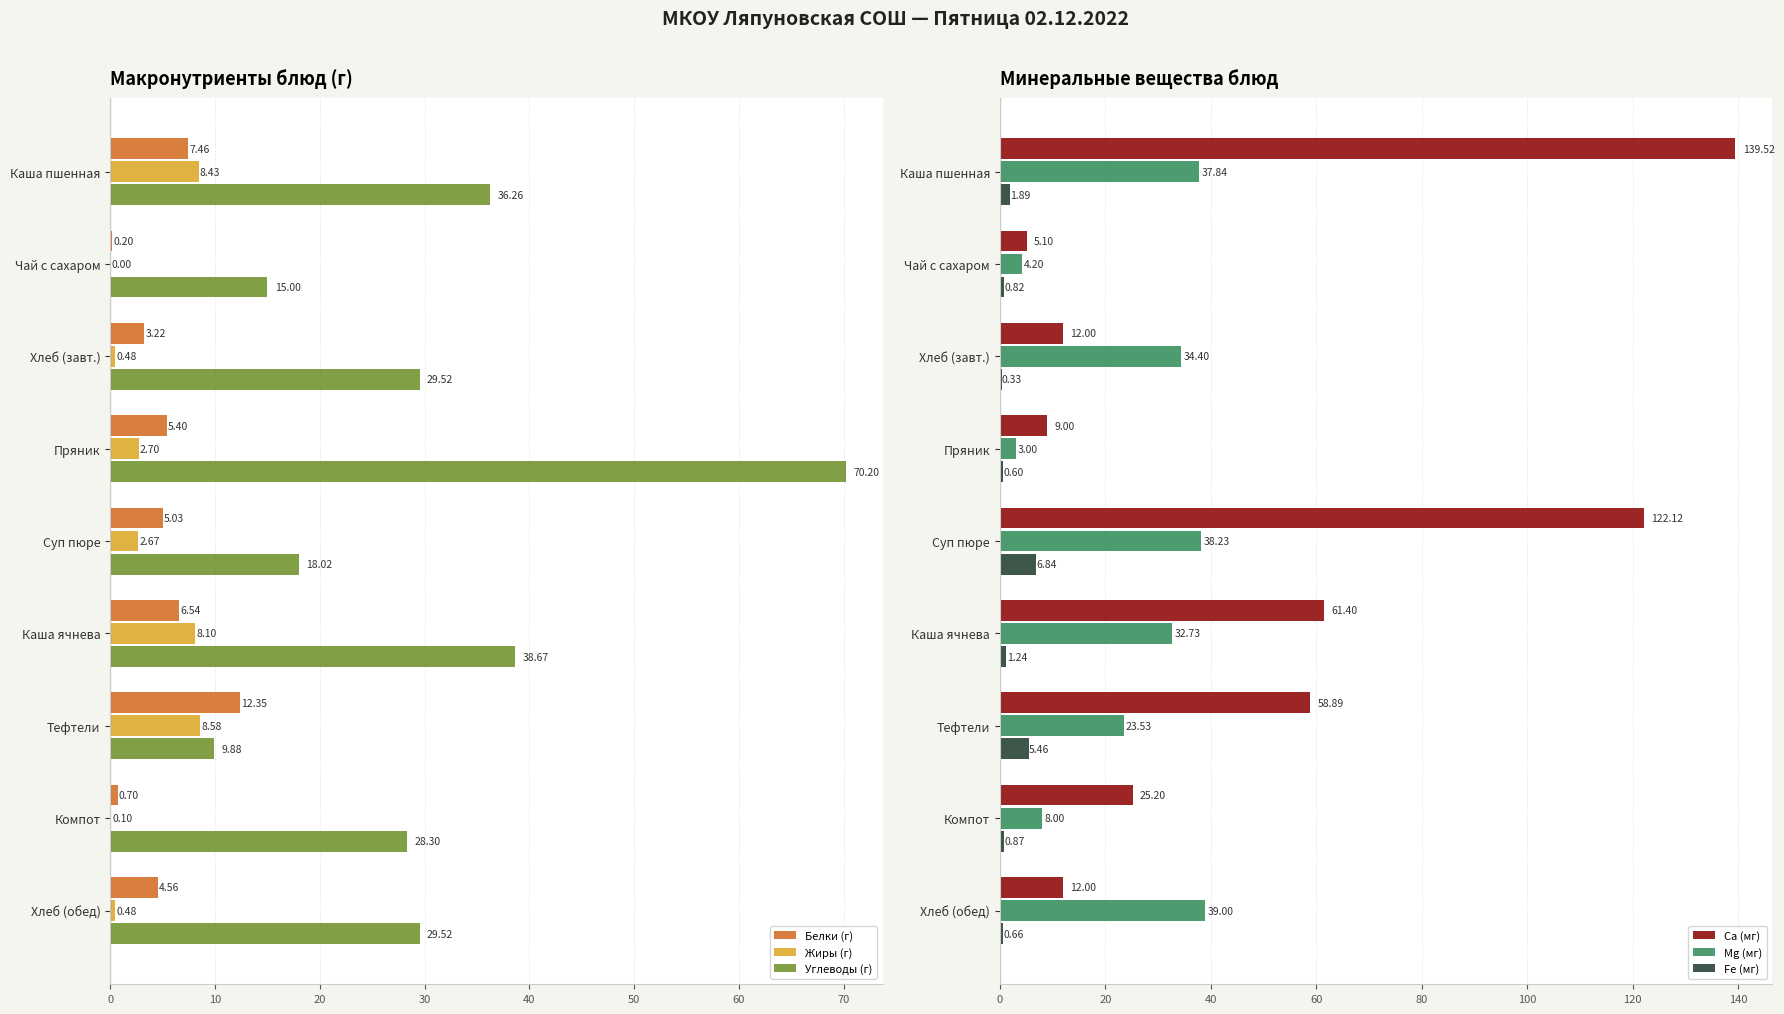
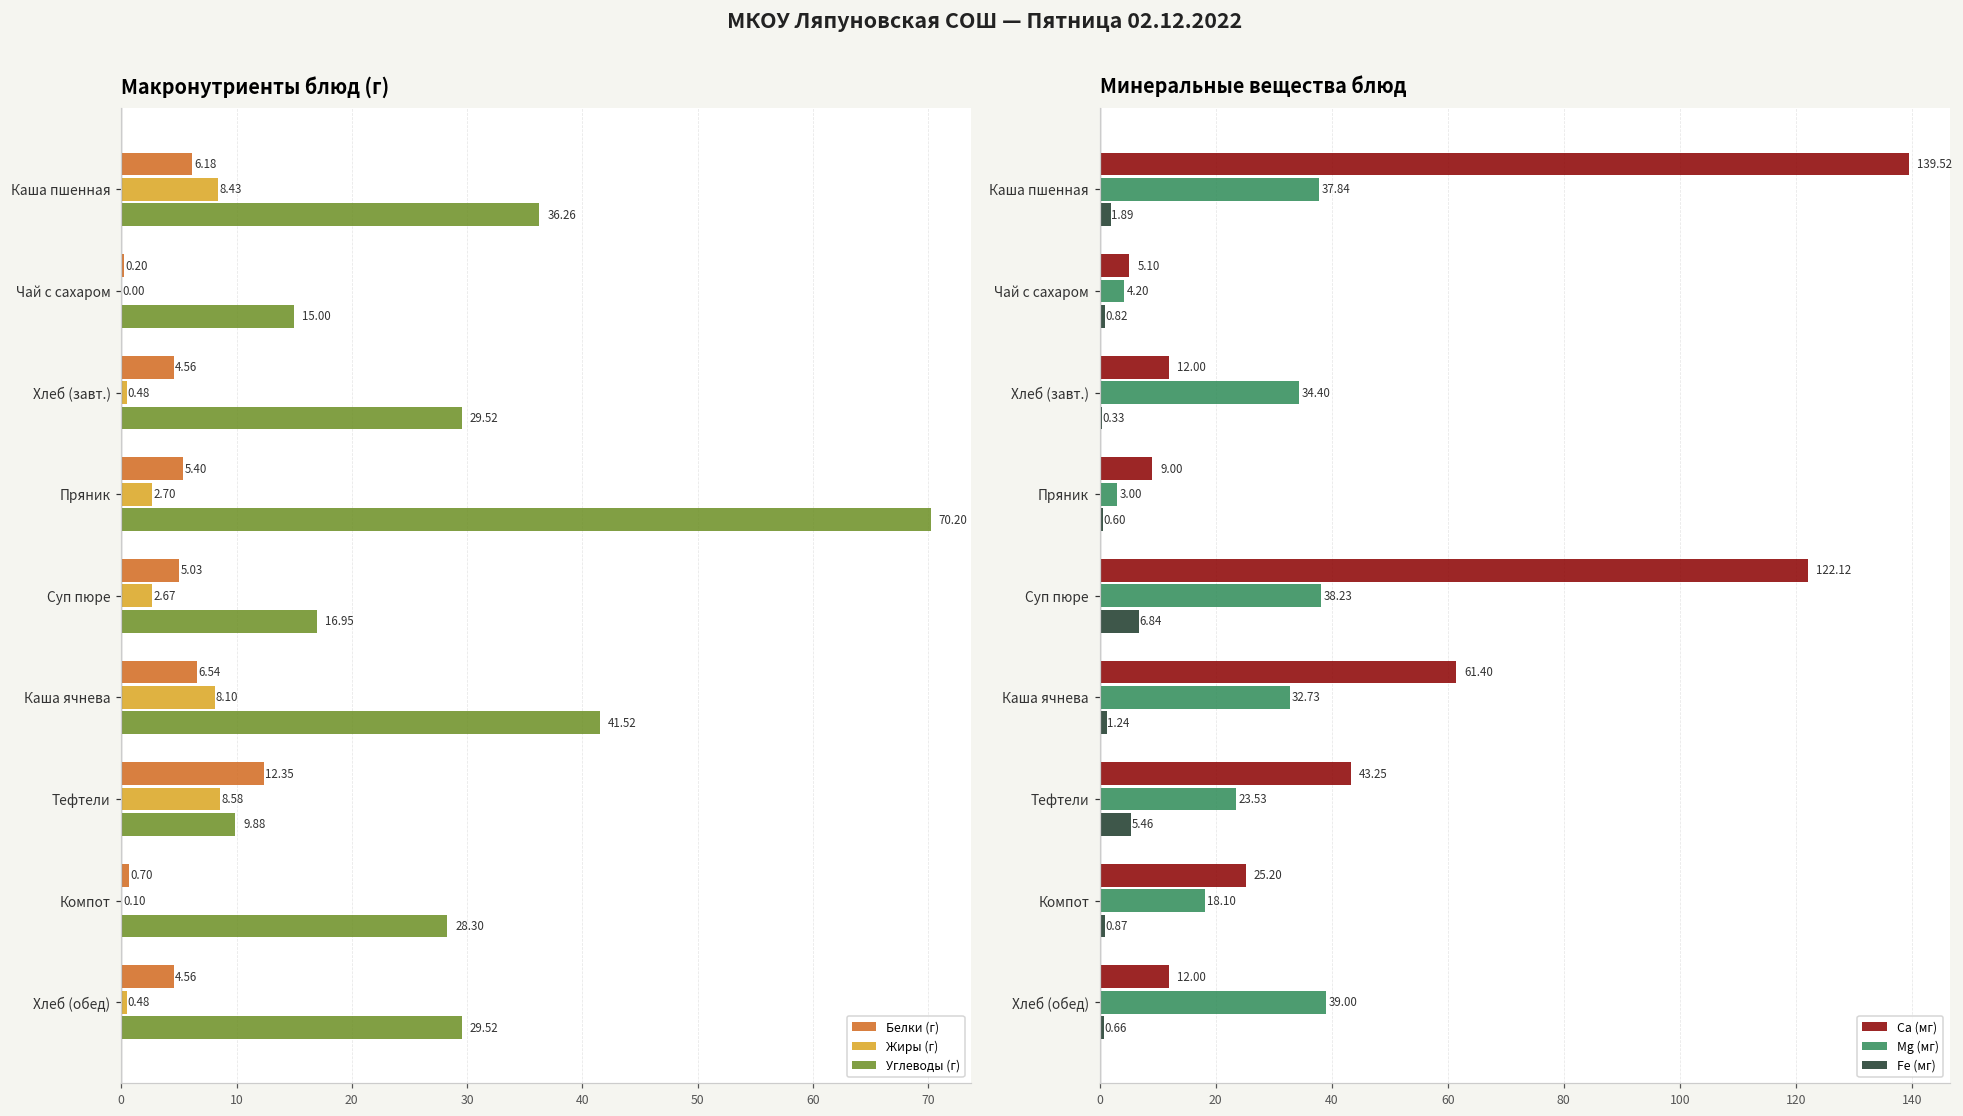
Макронутриенты блюд (г), Белки (г), Каша пшенная: 7.46 -> 6.18
Макронутриенты блюд (г), Белки (г), Хлеб (завт.): 3.22 -> 4.56
Макронутриенты блюд (г), Углеводы (г), Суп пюре: 18.02 -> 16.95
Макронутриенты блюд (г), Углеводы (г), Каша ячнева: 38.67 -> 41.52
Минеральные вещества блюд, Ca (мг), Тефтели: 58.89 -> 43.25
Минеральные вещества блюд, Mg (мг), Компот: 8.00 -> 18.10
